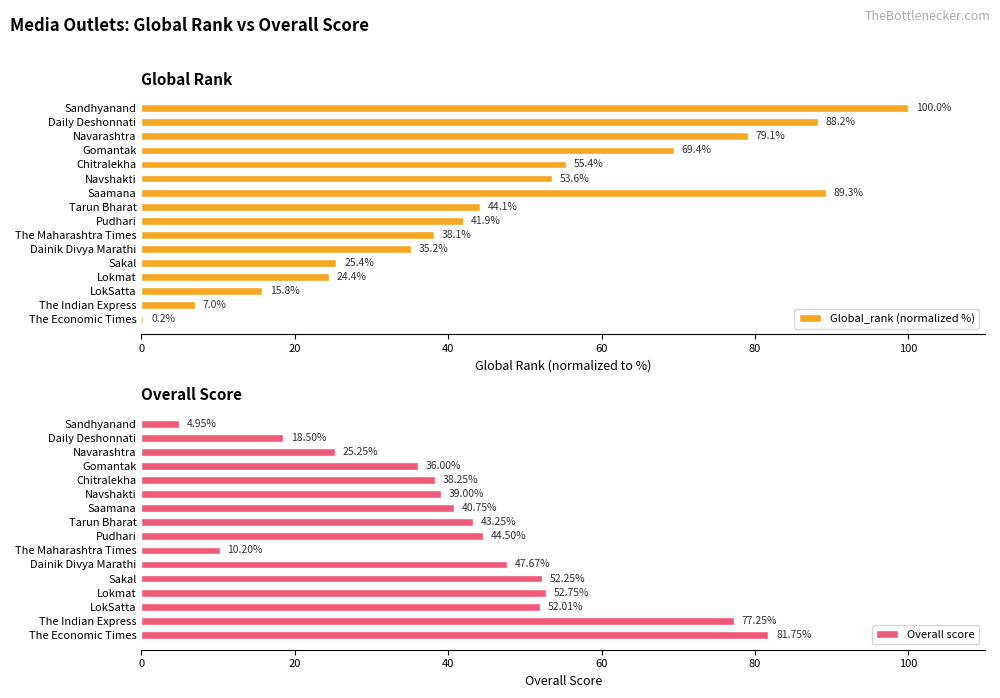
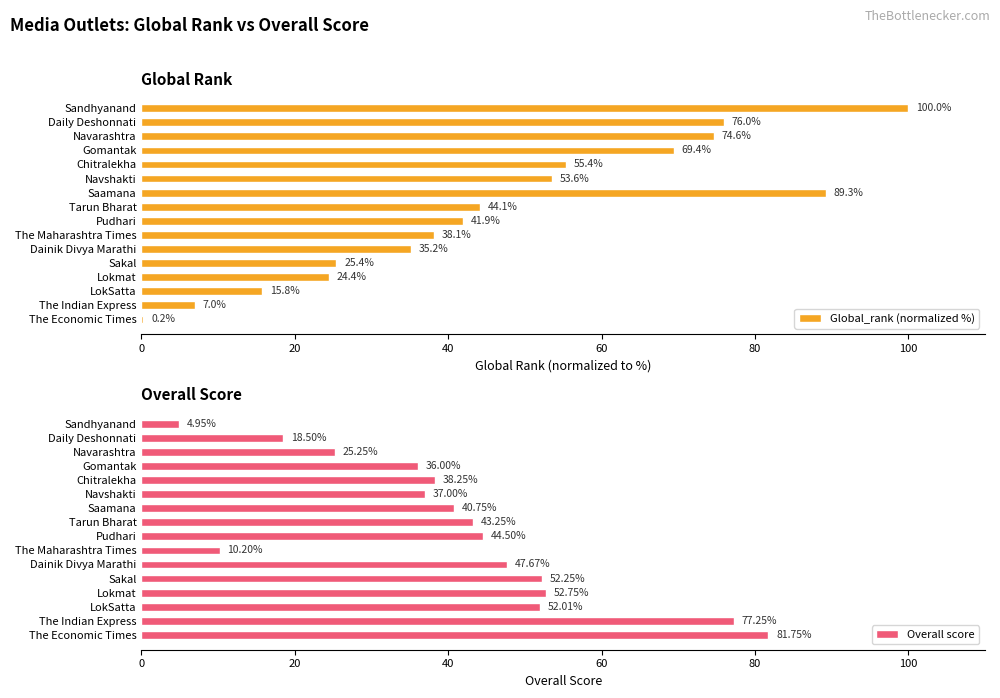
Global Rank, Daily Deshonnati: 88.2% -> 76.0%
Global Rank, Navarashtra: 79.1% -> 74.6%
Overall Score, Navshakti: 39.00% -> 37.00%
